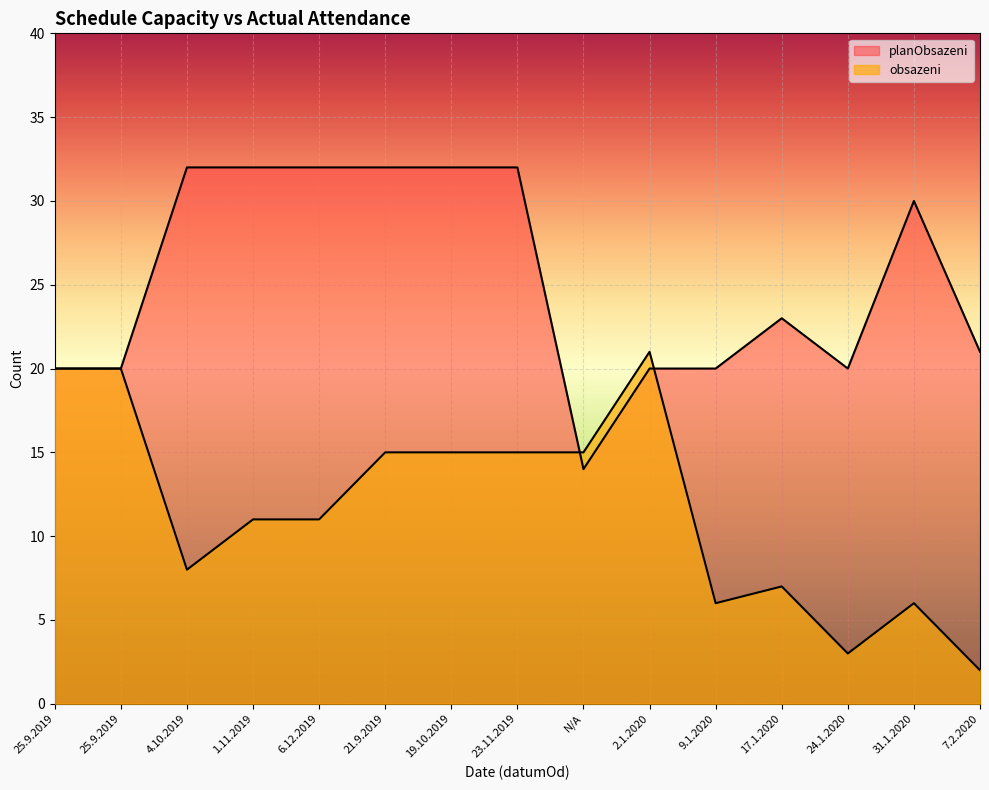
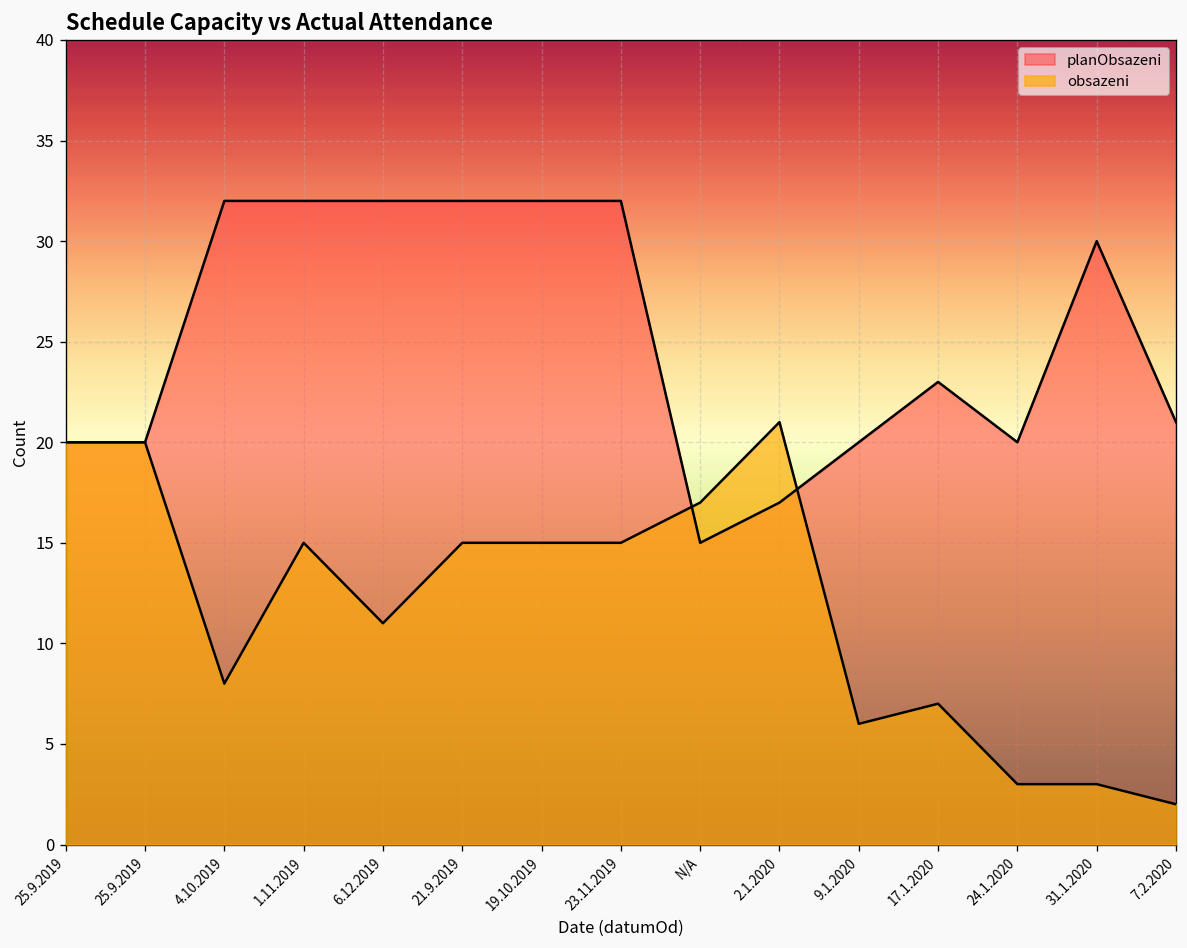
obsazeni, 1.11.2019: 11 -> 15
planObsazeni, N/A: 14 -> 15
obsazeni, N/A: 15 -> 17
planObsazeni, 2.1.2020: 20 -> 17
obsazeni, 31.1.2020: 6 -> 3
